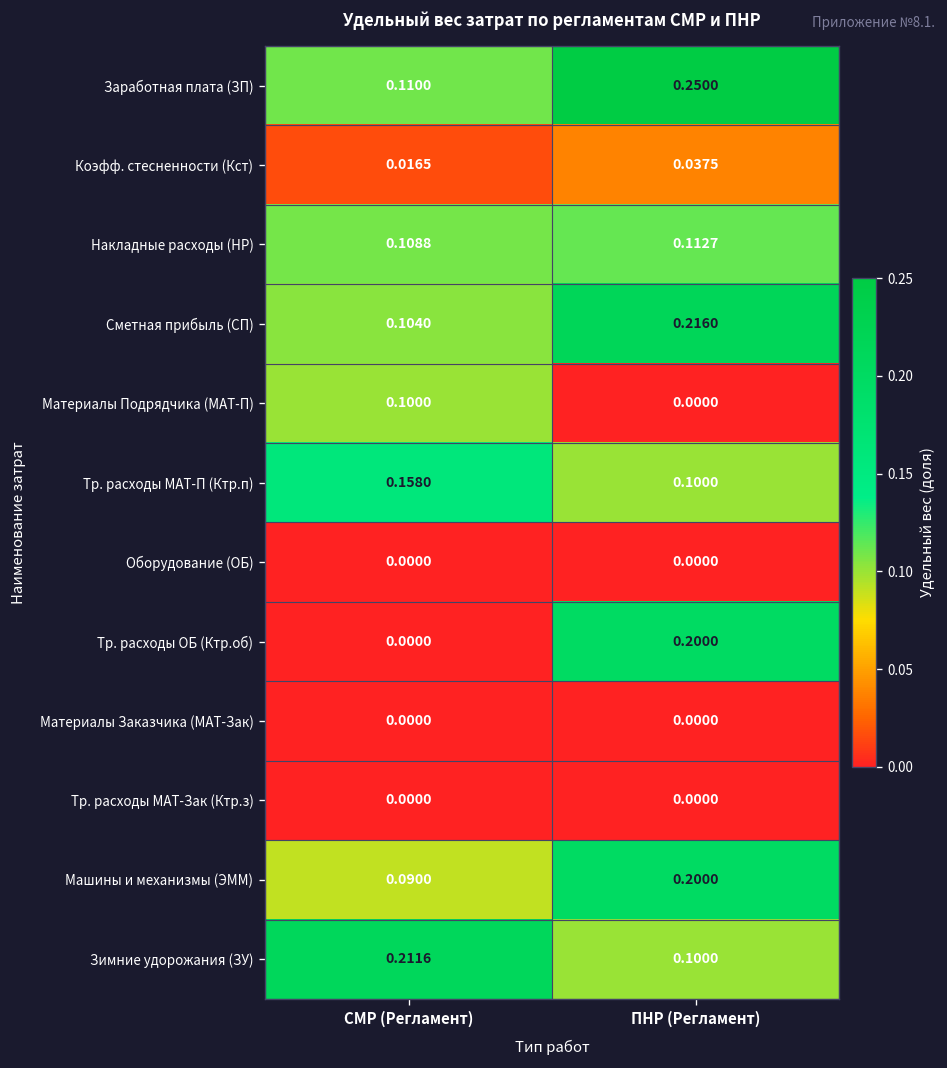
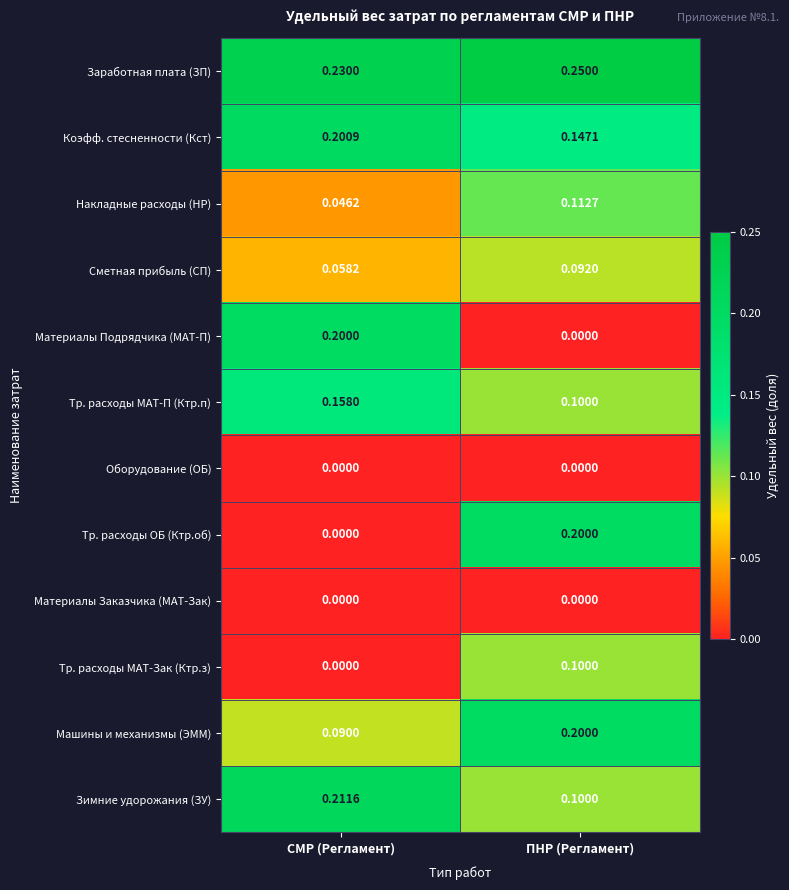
Заработная плата (ЗП), СМР (Регламент): 0.1100 -> 0.2300
Коэфф. стесненности (Кст), СМР (Регламент): 0.0165 -> 0.2009
Коэфф. стесненности (Кст), ПНР (Регламент): 0.0375 -> 0.1471
Накладные расходы (НР), СМР (Регламент): 0.1088 -> 0.0462
Сметная прибыль (СП), СМР (Регламент): 0.1040 -> 0.0582
Сметная прибыль (СП), ПНР (Регламент): 0.2160 -> 0.0920
Материалы Подрядчика (МАТ-П), СМР (Регламент): 0.1000 -> 0.2000
Тр. расходы МАТ-Зак (Ктр.з), ПНР (Регламент): 0.0000 -> 0.1000
